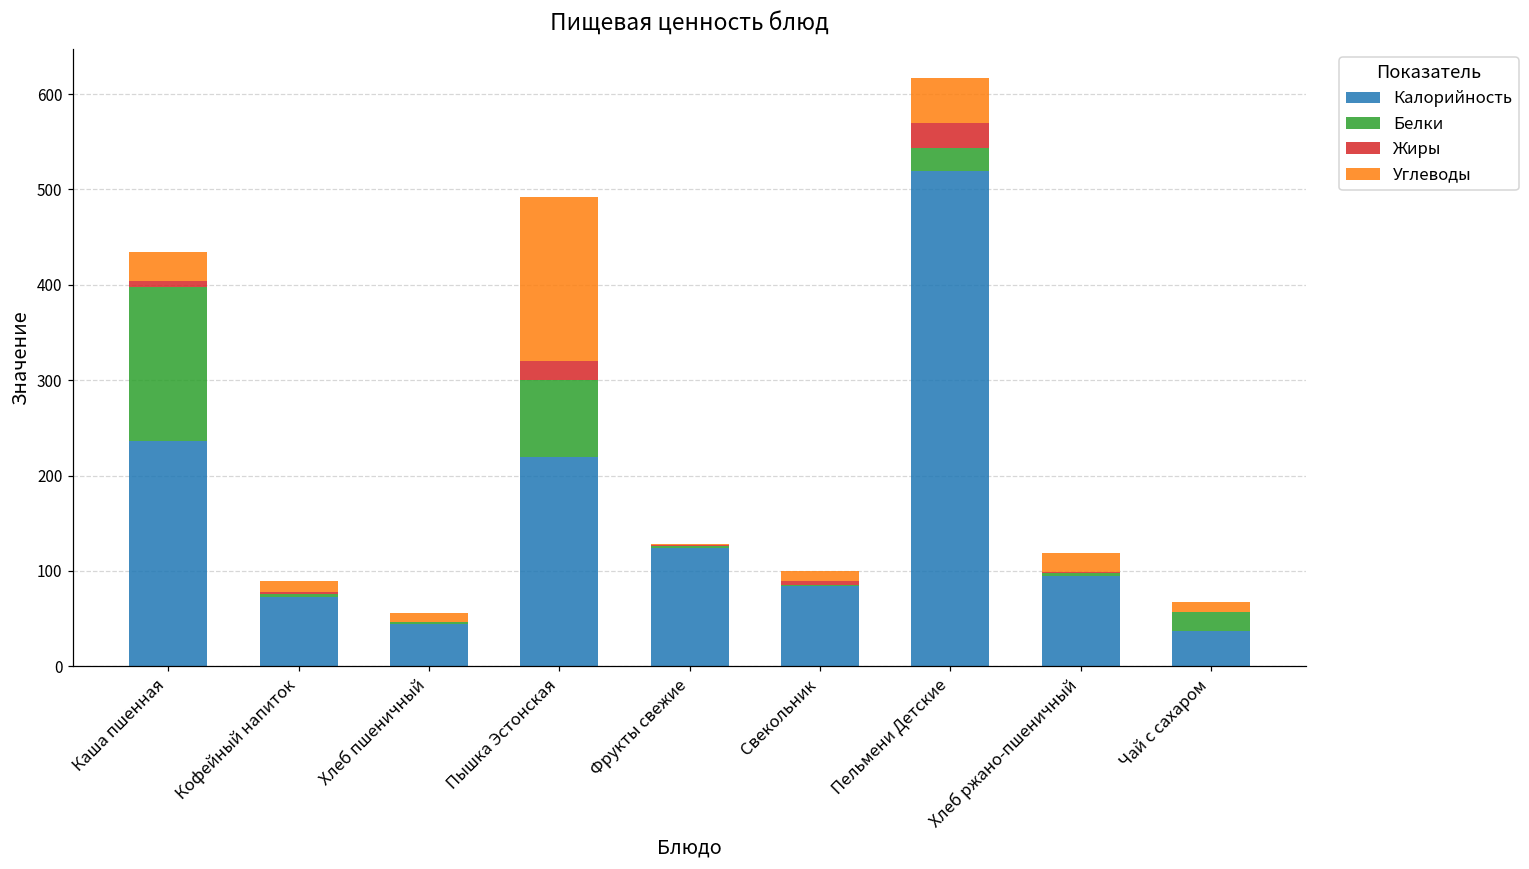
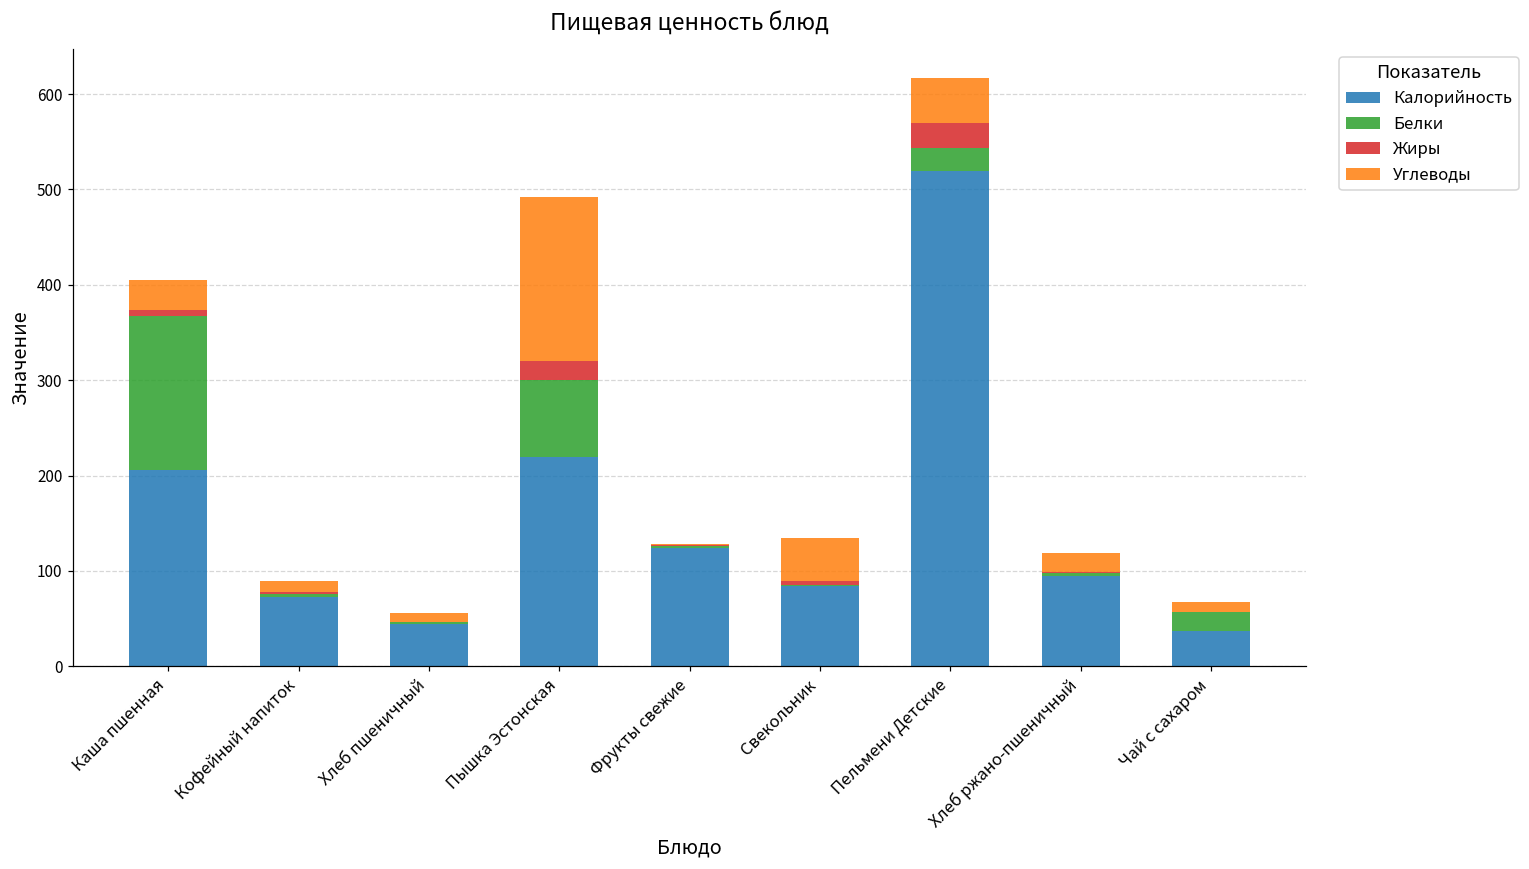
Калорийность, Каша пшенная: 240 -> 210
Углеводы, Свекольник: 10 -> 50
